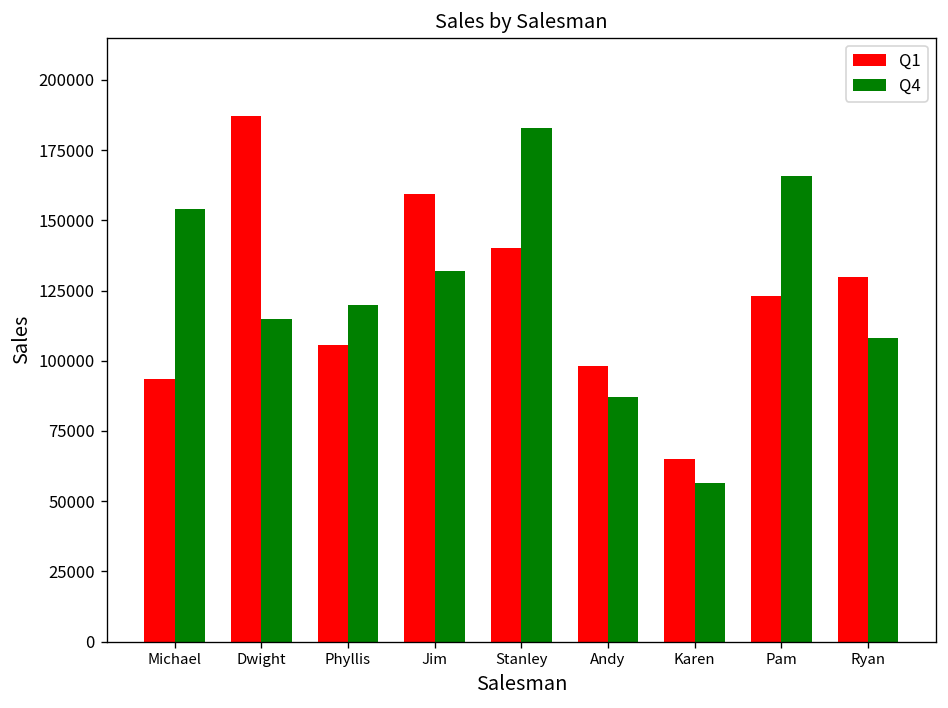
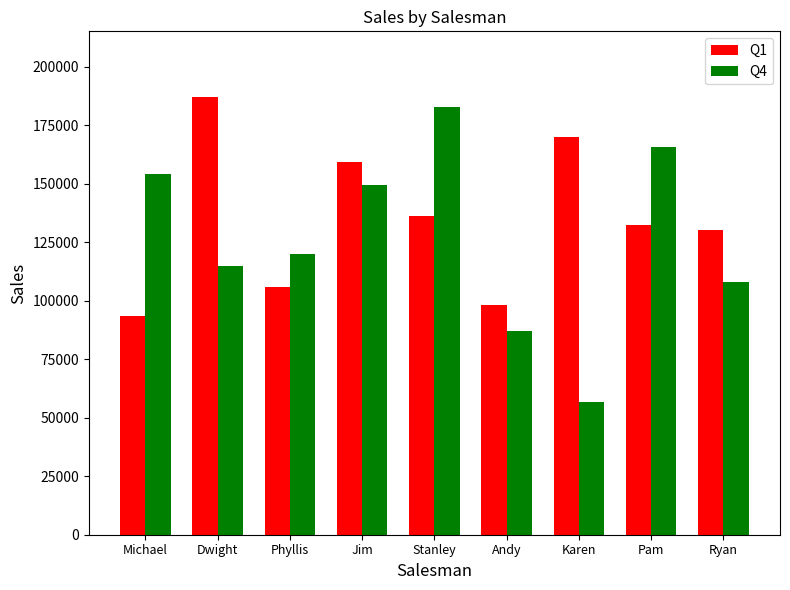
Q4, Jim: 132000 -> 149000
Q1, Stanley: 140000 -> 136000
Q1, Karen: 65000 -> 170000
Q1, Pam: 123000 -> 132000
